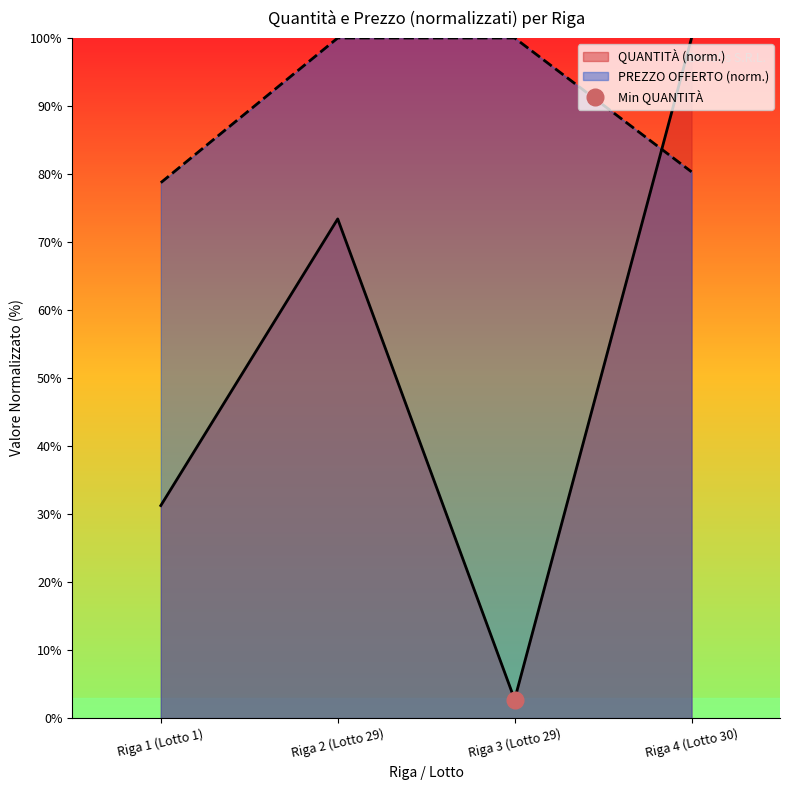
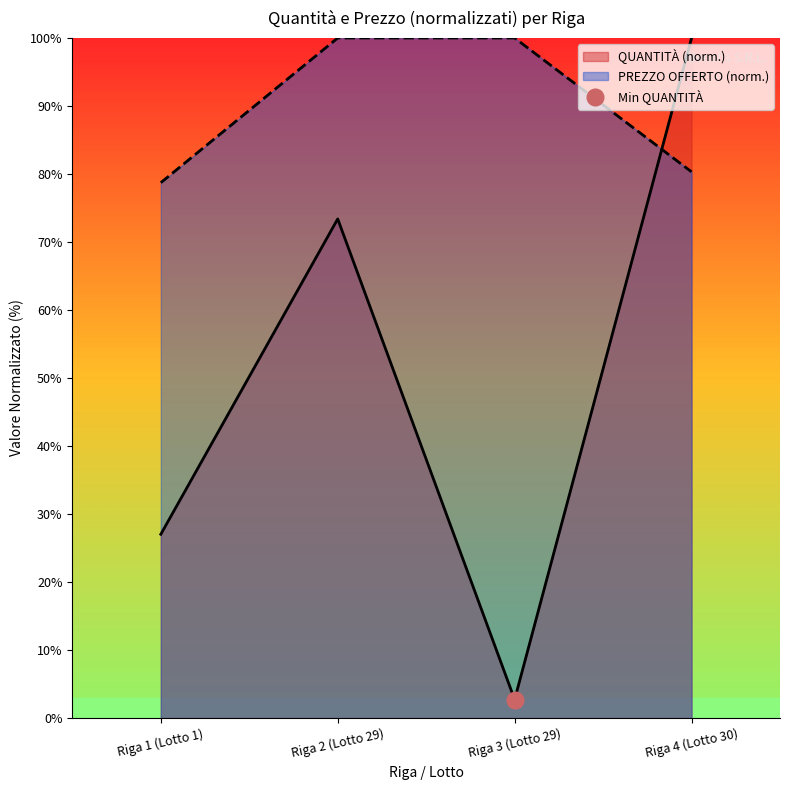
QUANTITÀ (norm.), Riga 1 (Lotto 1): 31% -> 27%
